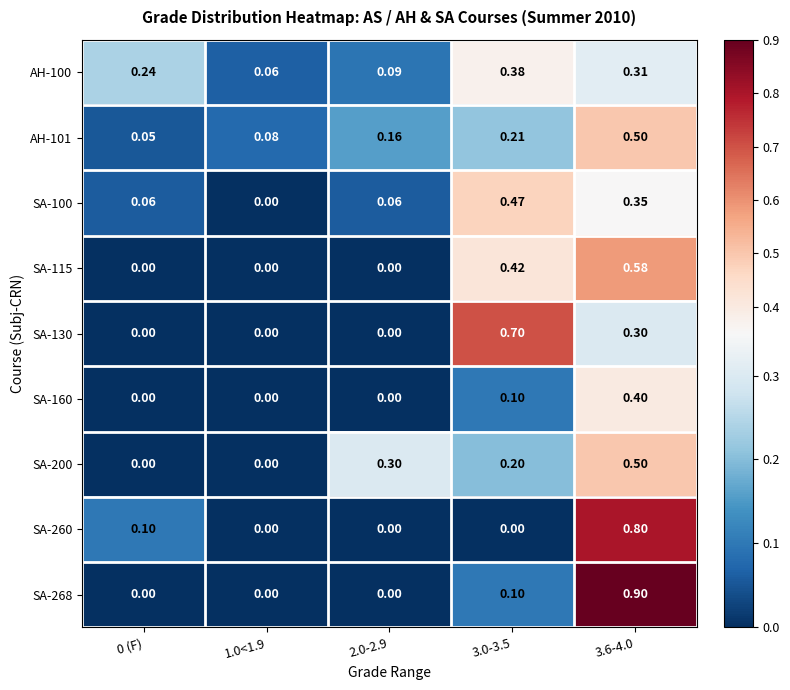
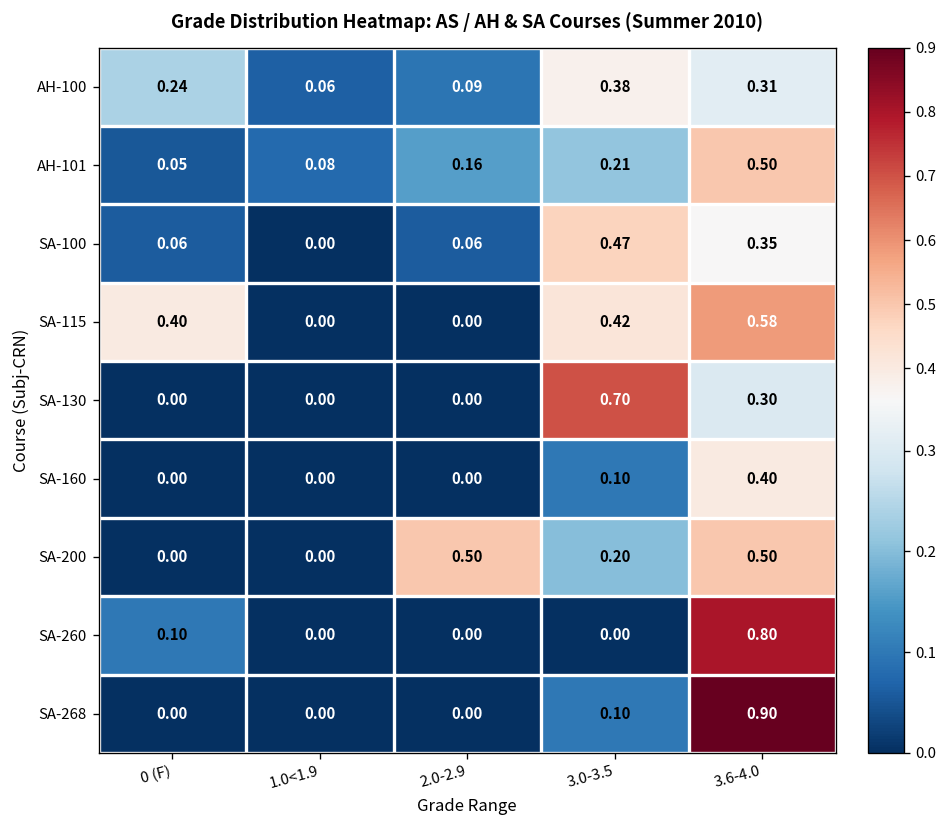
SA-115, 0 (F): 0.00 -> 0.40
SA-200, 2.0-2.9: 0.30 -> 0.50
